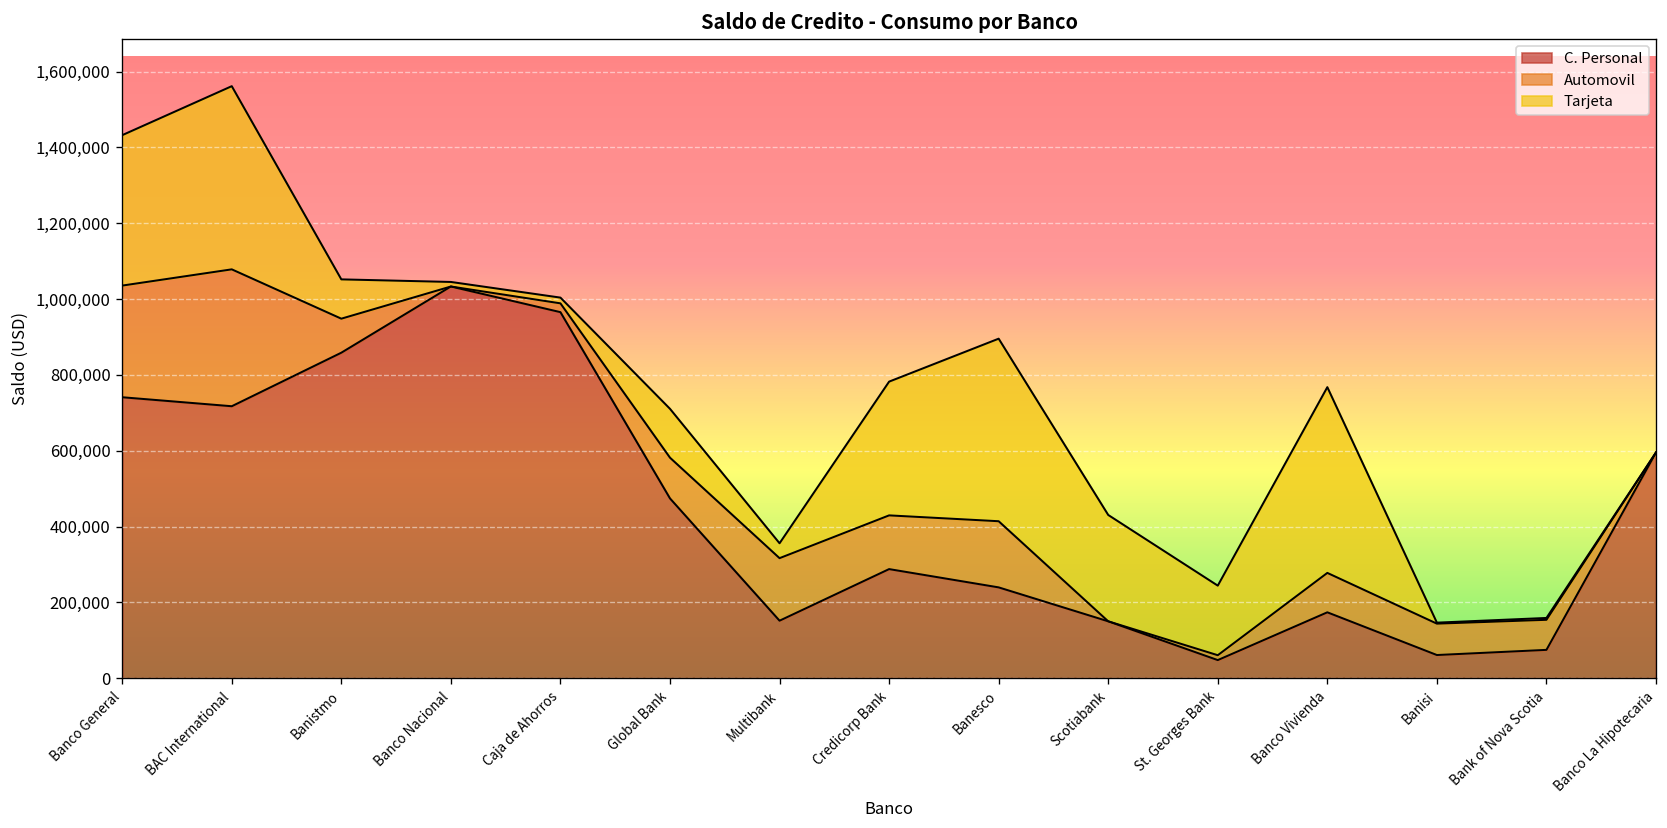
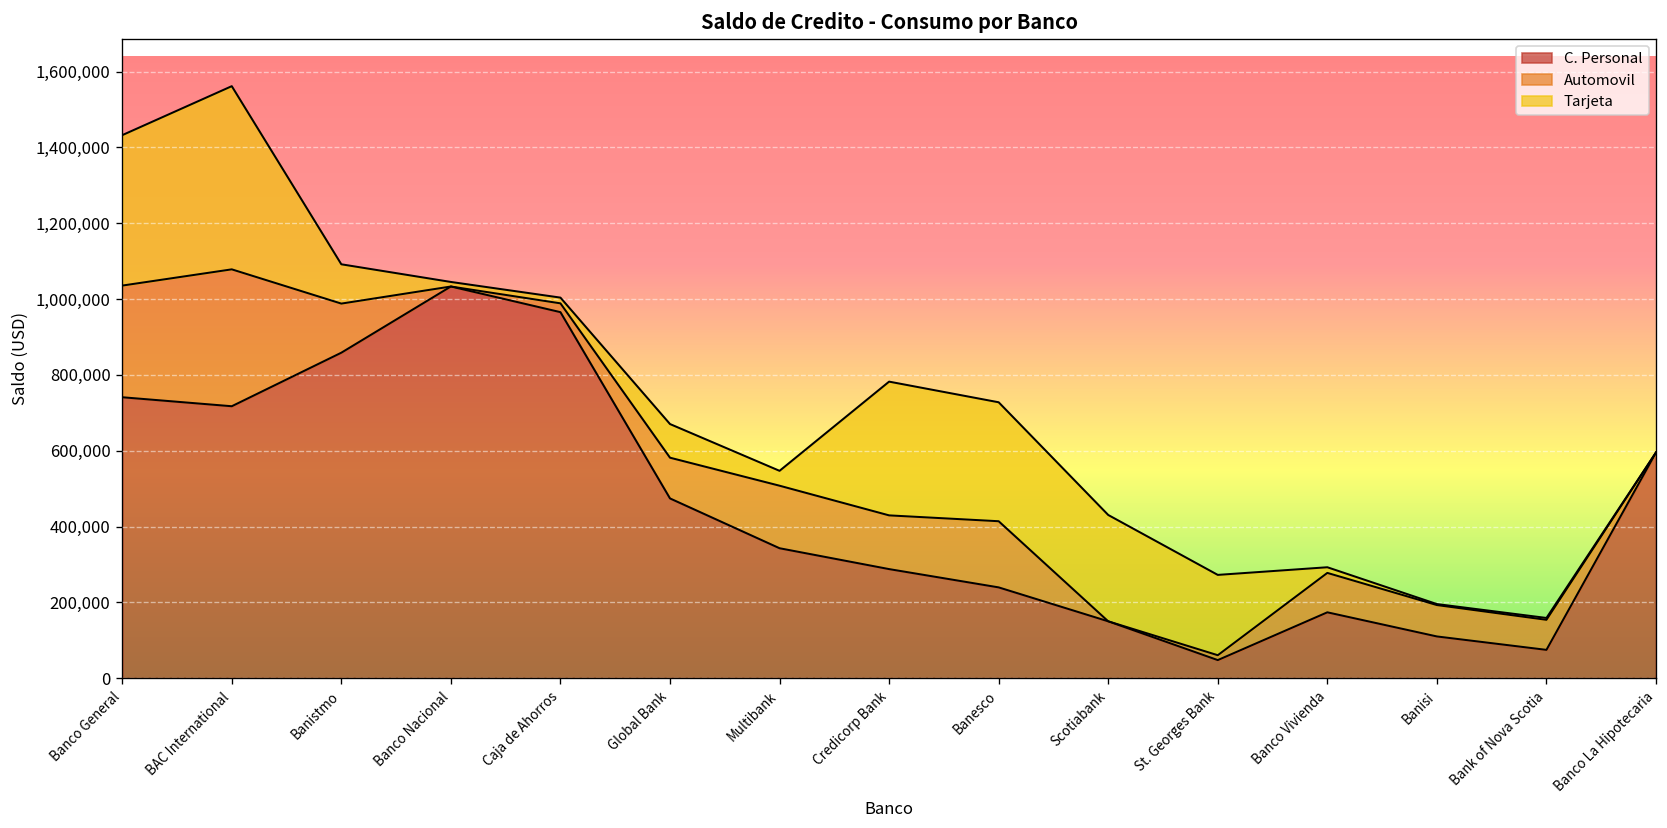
Automovil, Banistmo: 90,000 -> 130,000
Tarjeta, Global Bank: 130,000 -> 90,000
C. Personal, Multibank: 150,000 -> 340,000
Tarjeta, Banesco: 480,000 -> 310,000
Tarjeta, St. Georges Bank: 180,000 -> 210,000
Tarjeta, Banco Vivienda: 490,000 -> 10,000
C. Personal, Banisi: 60,000 -> 110,000
